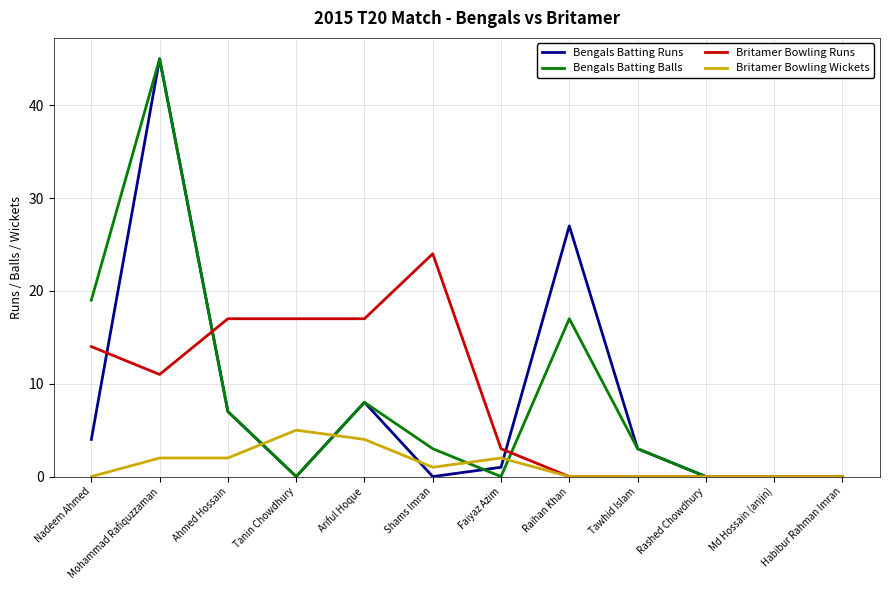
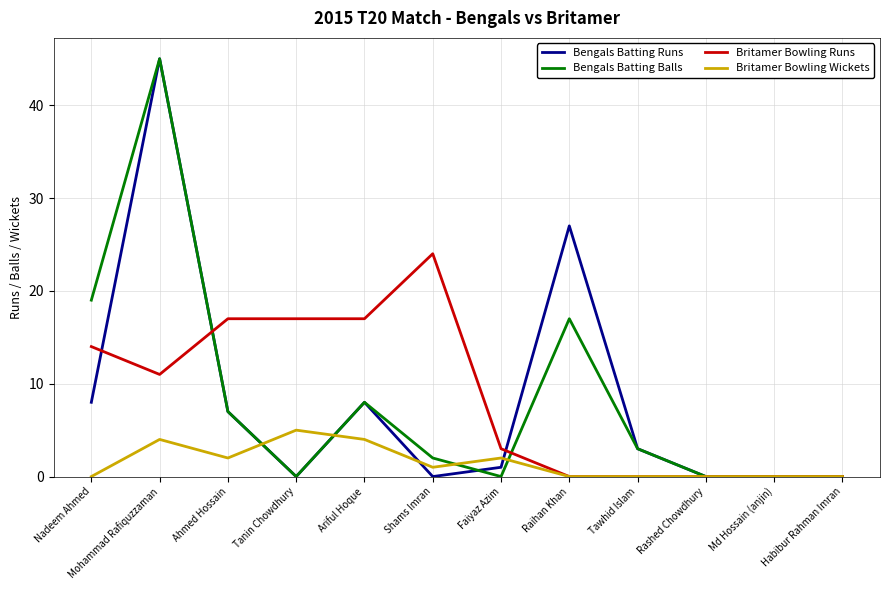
Bengals Batting Runs, Nadeem Ahmed: 4 -> 8
Britamer Bowling Wickets, Mohammad Rafiquzzaman: 2 -> 4
Bengals Batting Balls, Shams Imran: 3 -> 2
